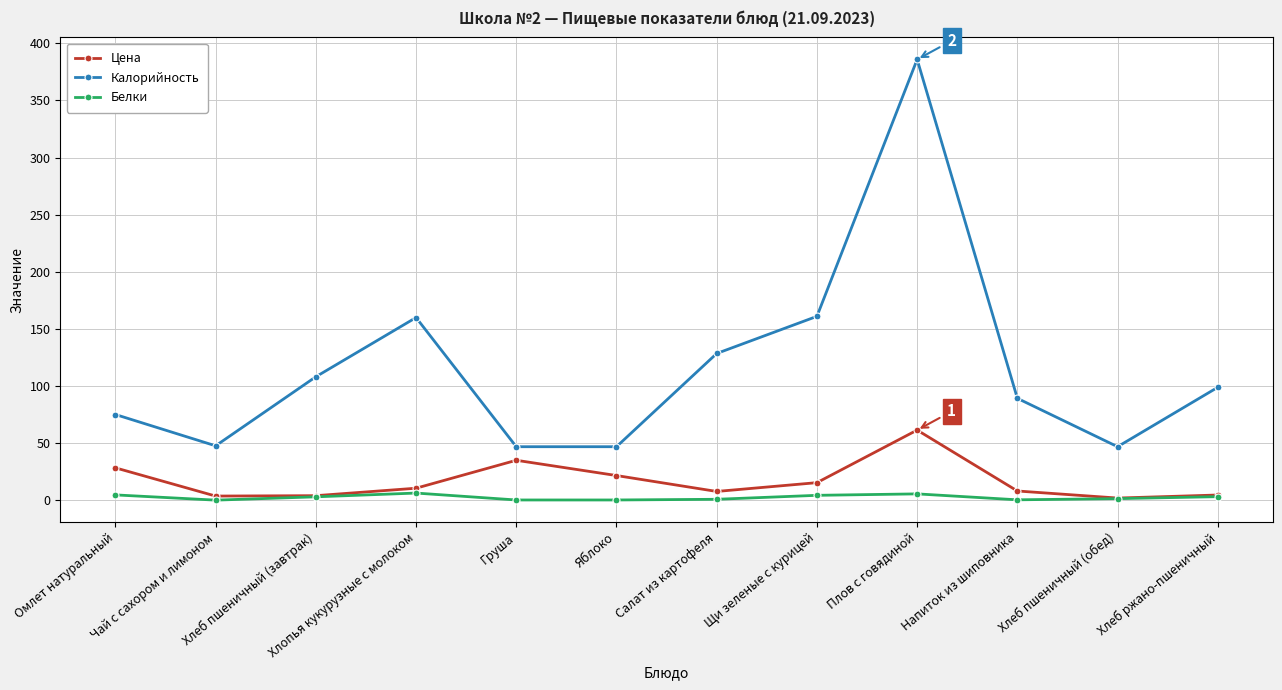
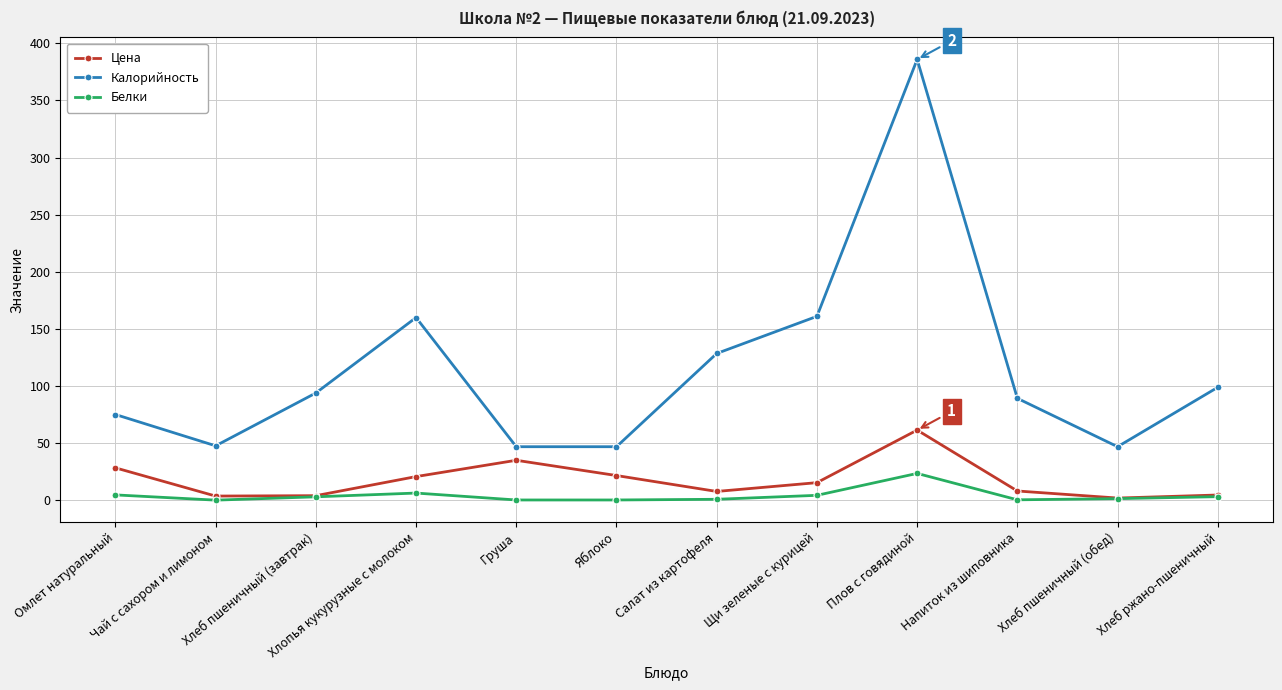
Калорийность, Хлеб пшеничный (завтрак): 108 -> 94
Цена, Хлопья кукурузные с молоком: 11 -> 21
Белки, Плов с говядиной: 6 -> 24
